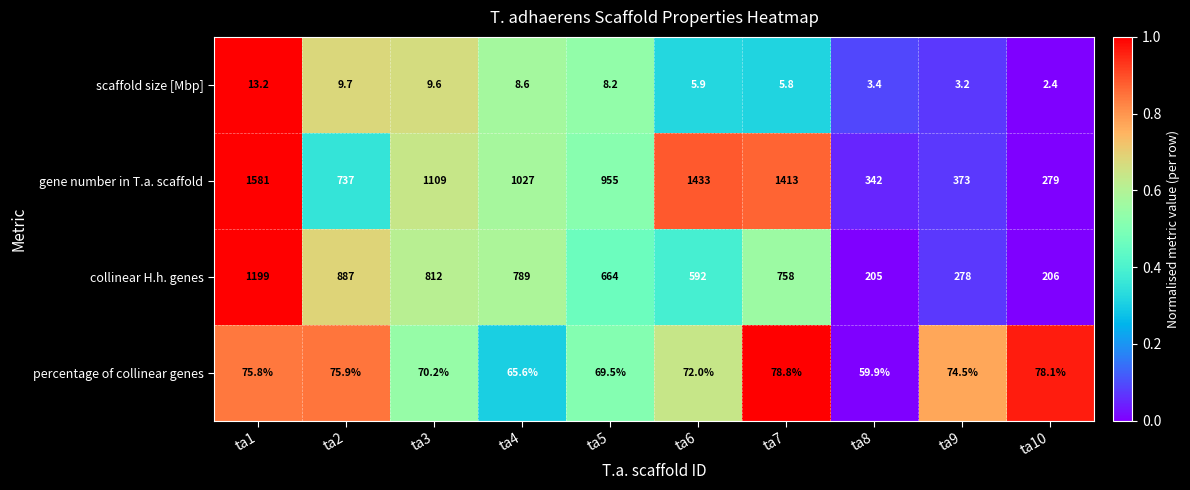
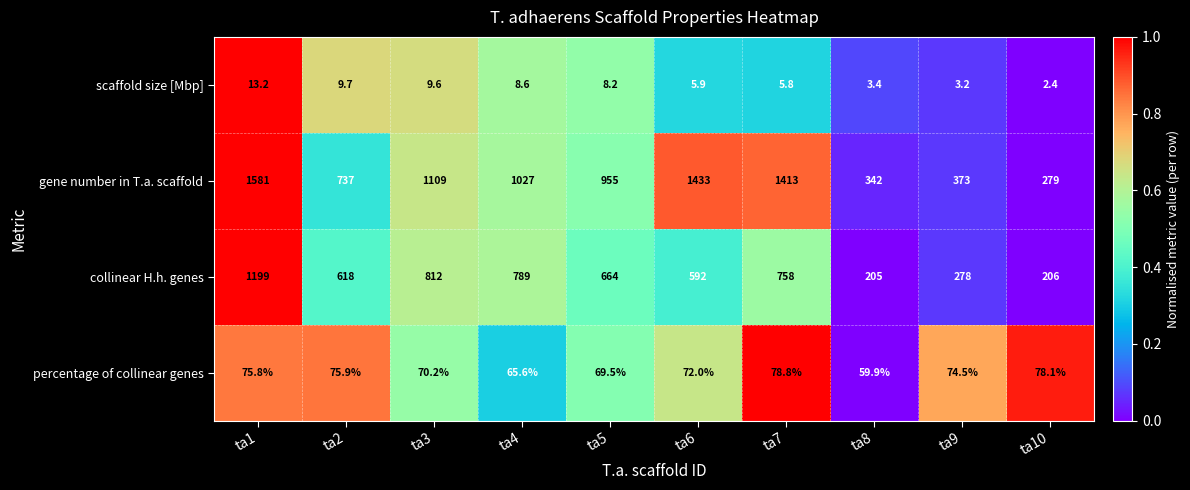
collinear H.h. genes, ta2: 887 -> 618
